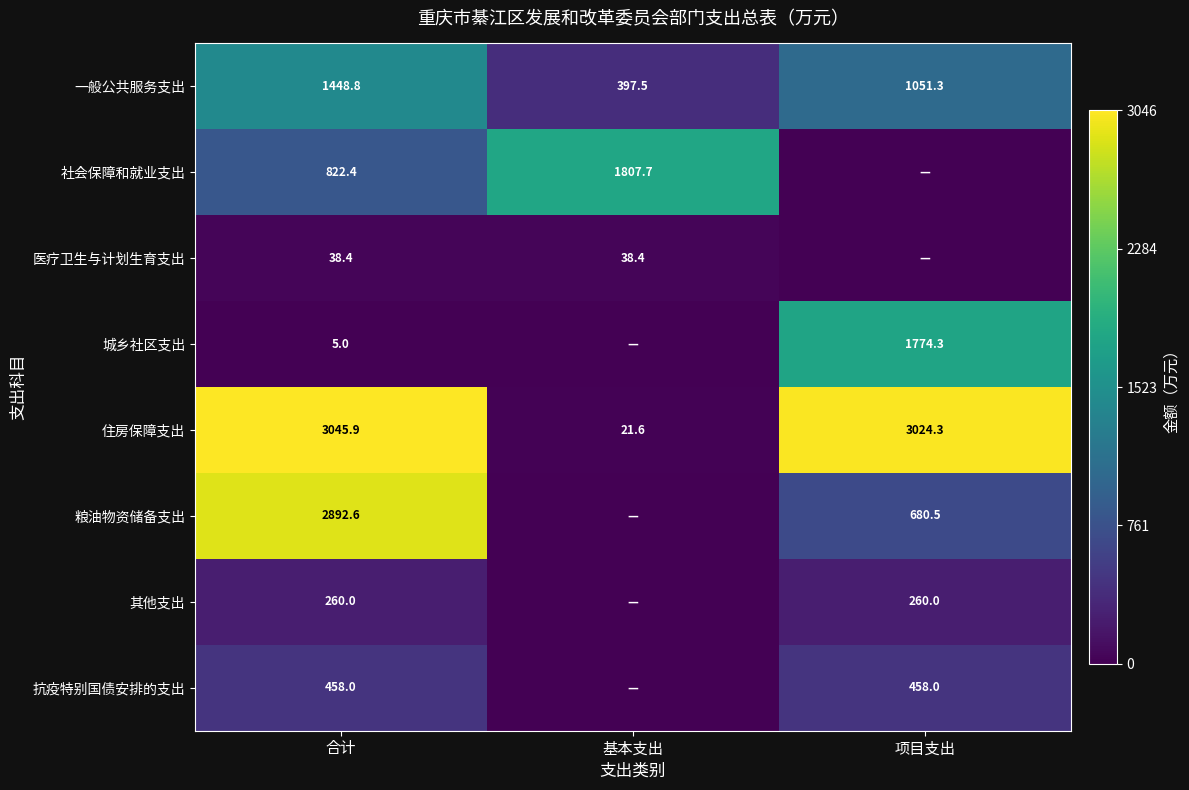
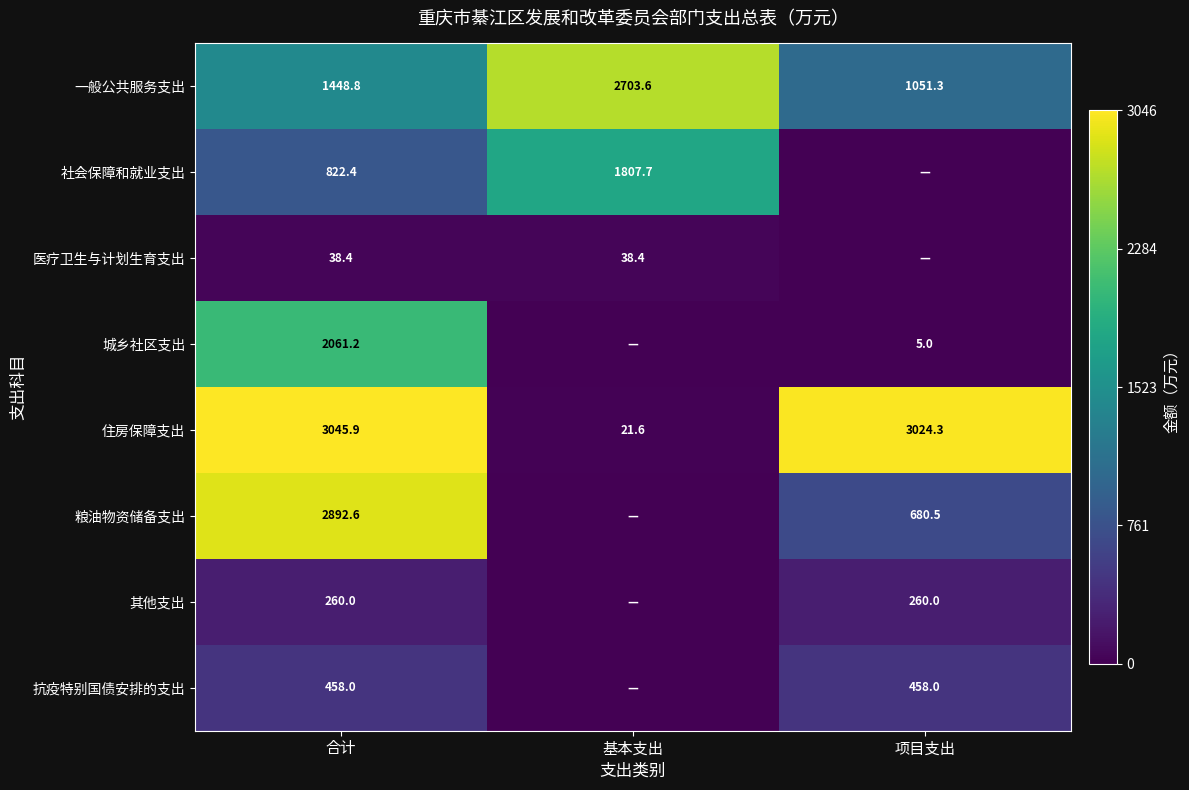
一般公共服务支出, 基本支出: 397.5 -> 2703.6
城乡社区支出, 合计: 5.0 -> 2061.2
城乡社区支出, 项目支出: 1774.3 -> 5.0
